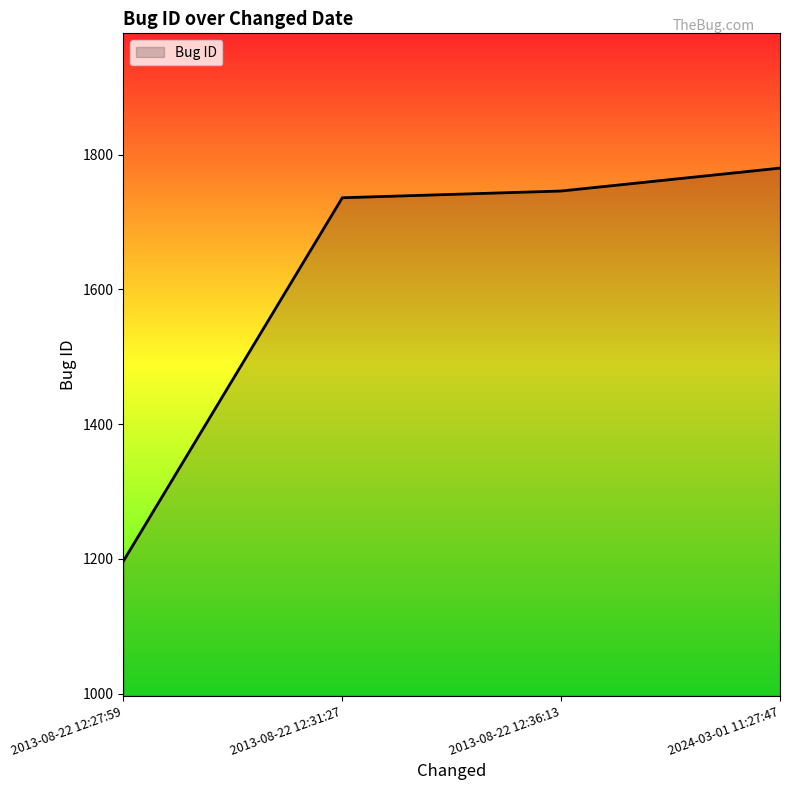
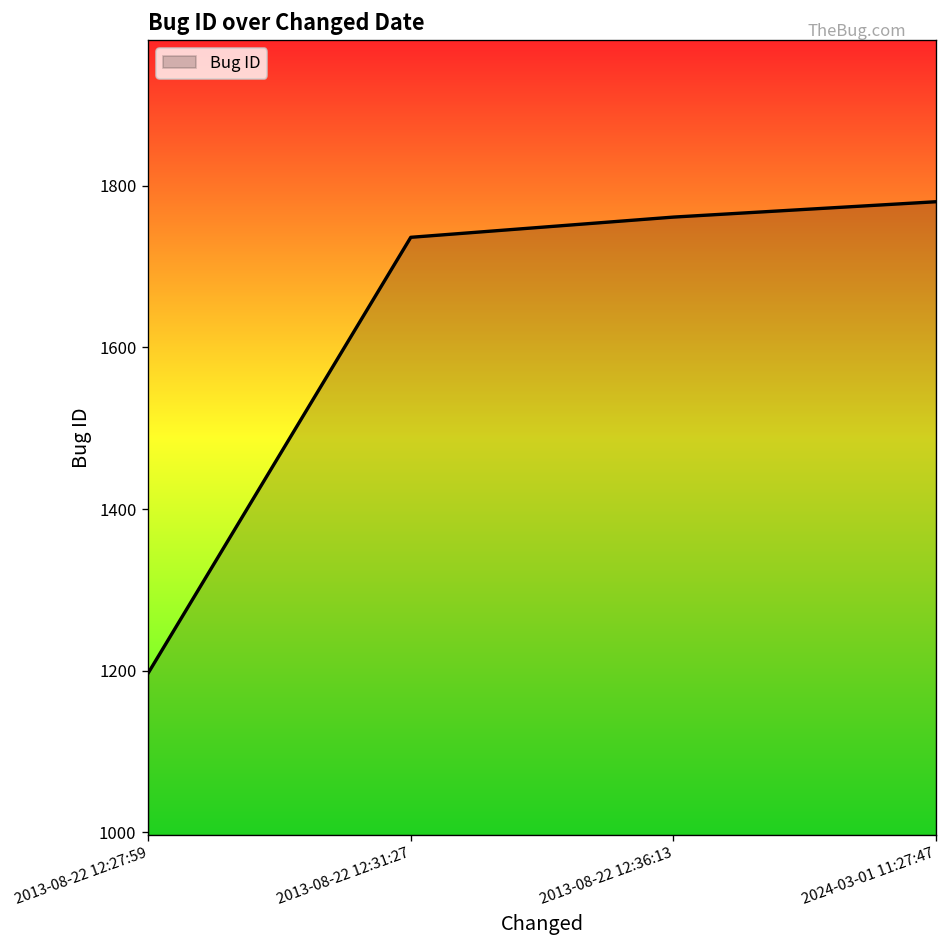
2013-08-22 12:36:13: 1750 -> 1760
